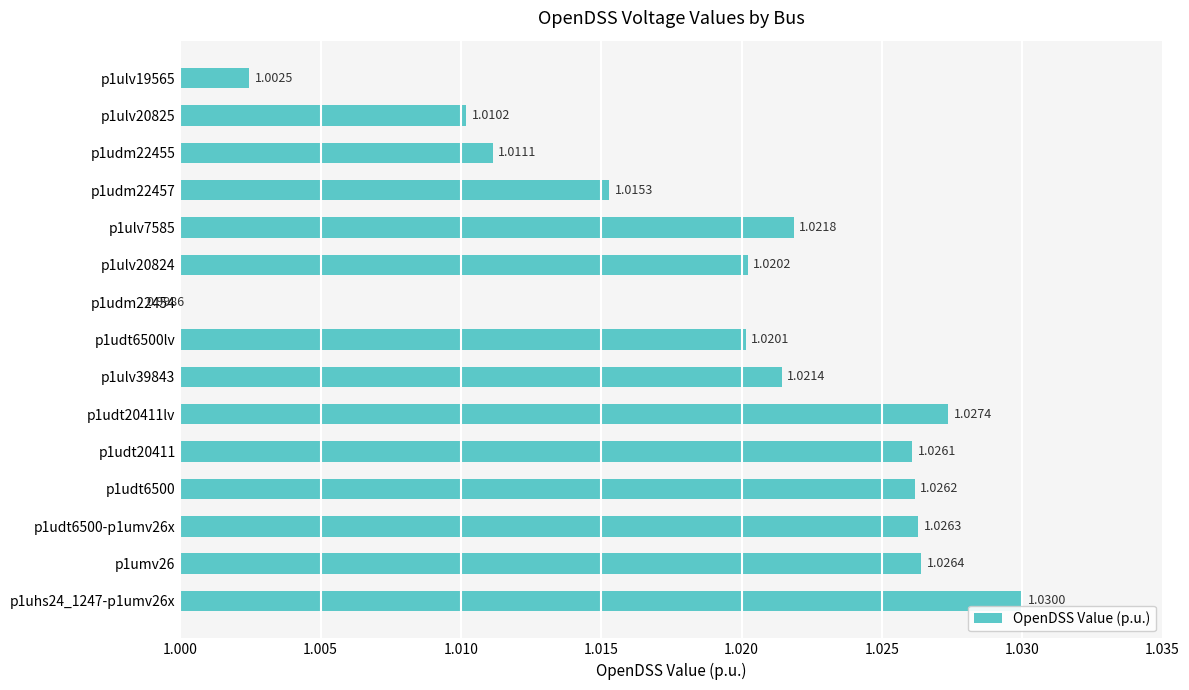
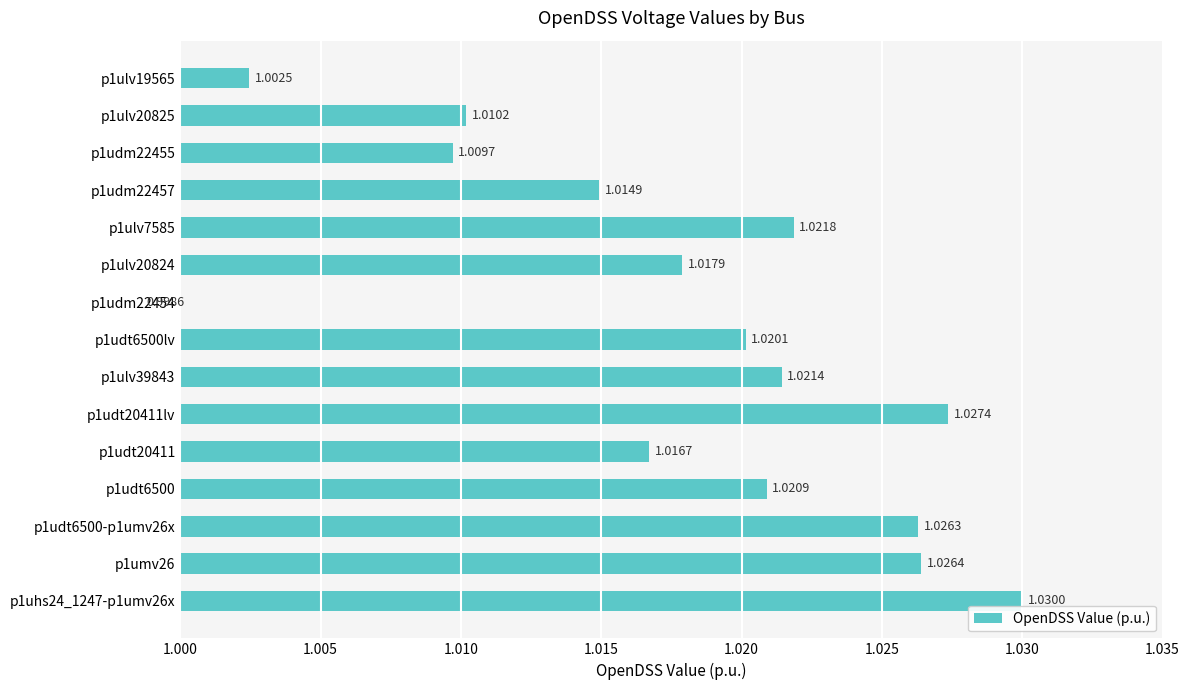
p1udm22455: 1.0111 -> 1.0097
p1udm22457: 1.0153 -> 1.0149
p1ulv20824: 1.0202 -> 1.0179
p1udt20411: 1.0261 -> 1.0167
p1udt6500: 1.0262 -> 1.0209
